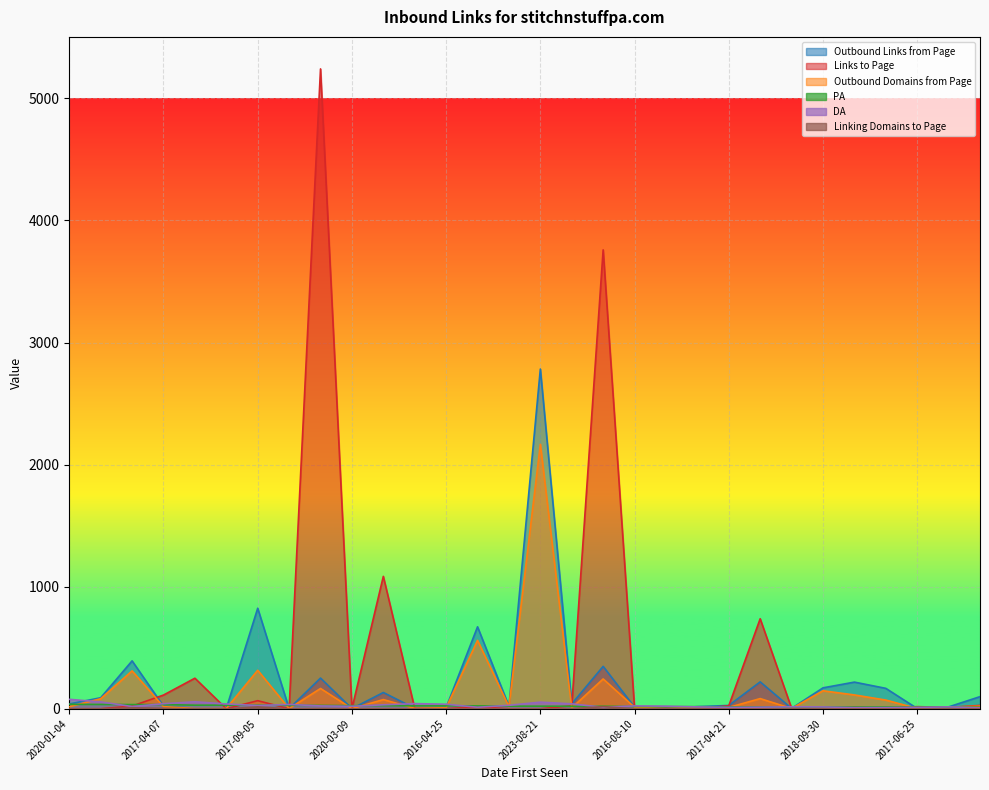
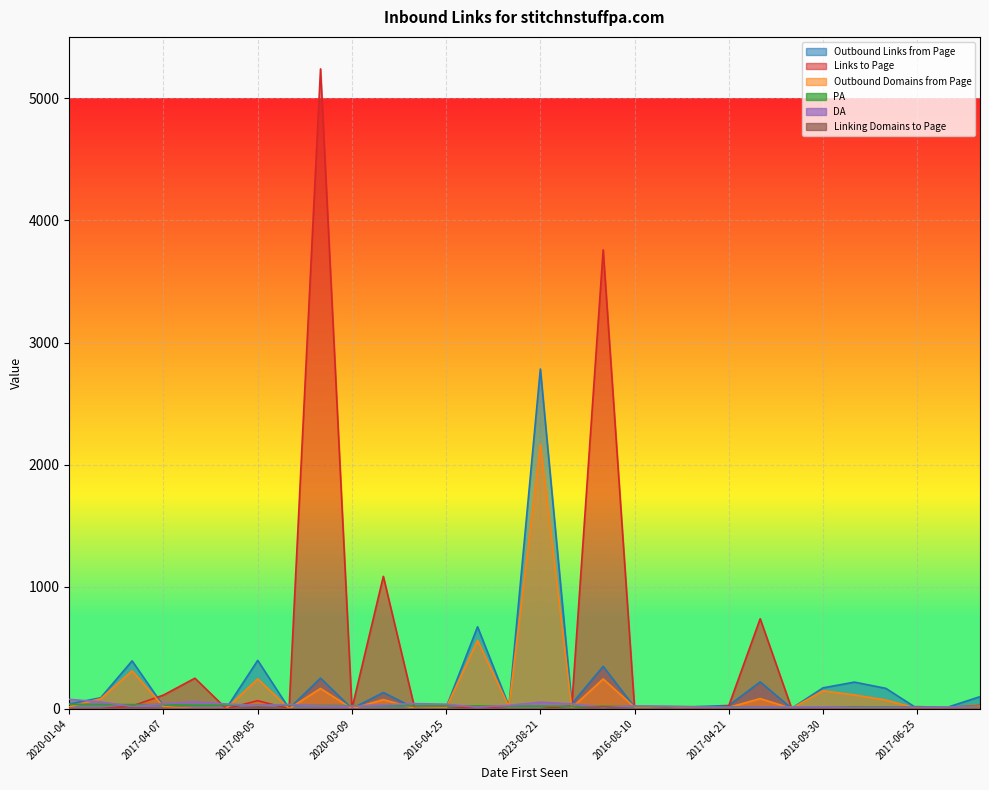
Outbound Links from Page, 2017-09-05: 820 -> 400
Outbound Domains from Page, 2017-09-05: 320 -> 250
